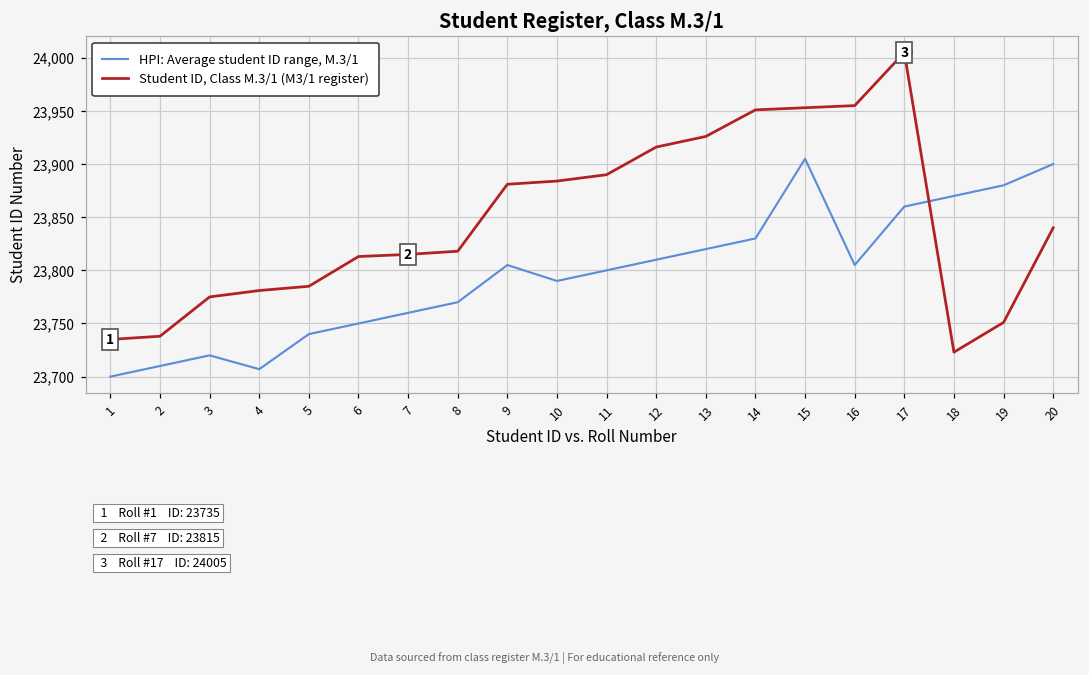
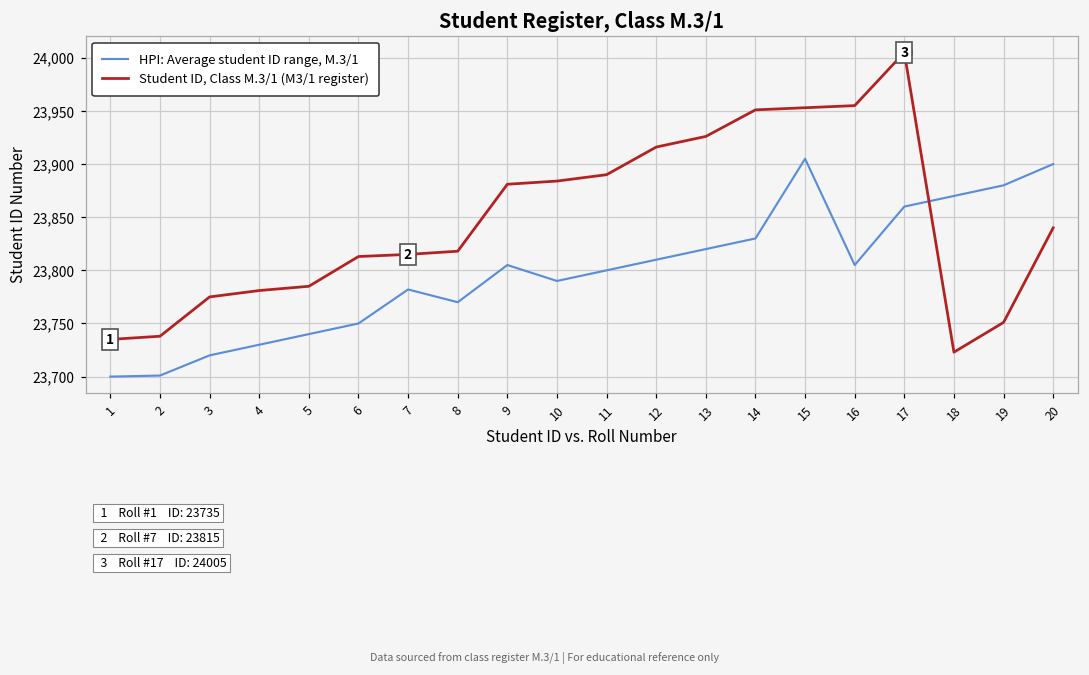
HPI: Average student ID range, M.3/1, 2: 23,710 -> 23,700
HPI: Average student ID range, M.3/1, 4: 23,710 -> 23,730
HPI: Average student ID range, M.3/1, 7: 23,760 -> 23,780
